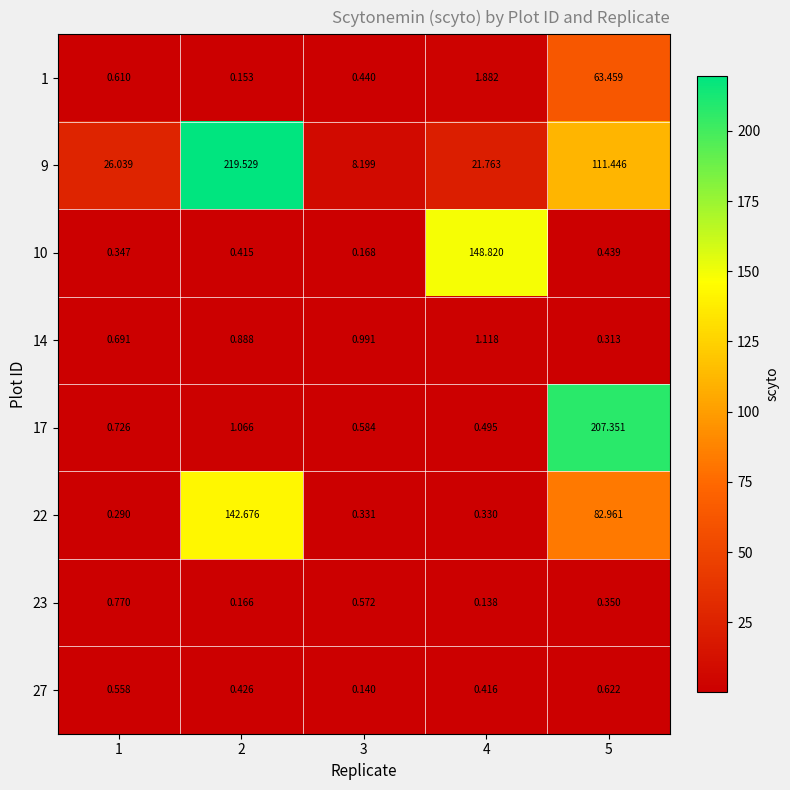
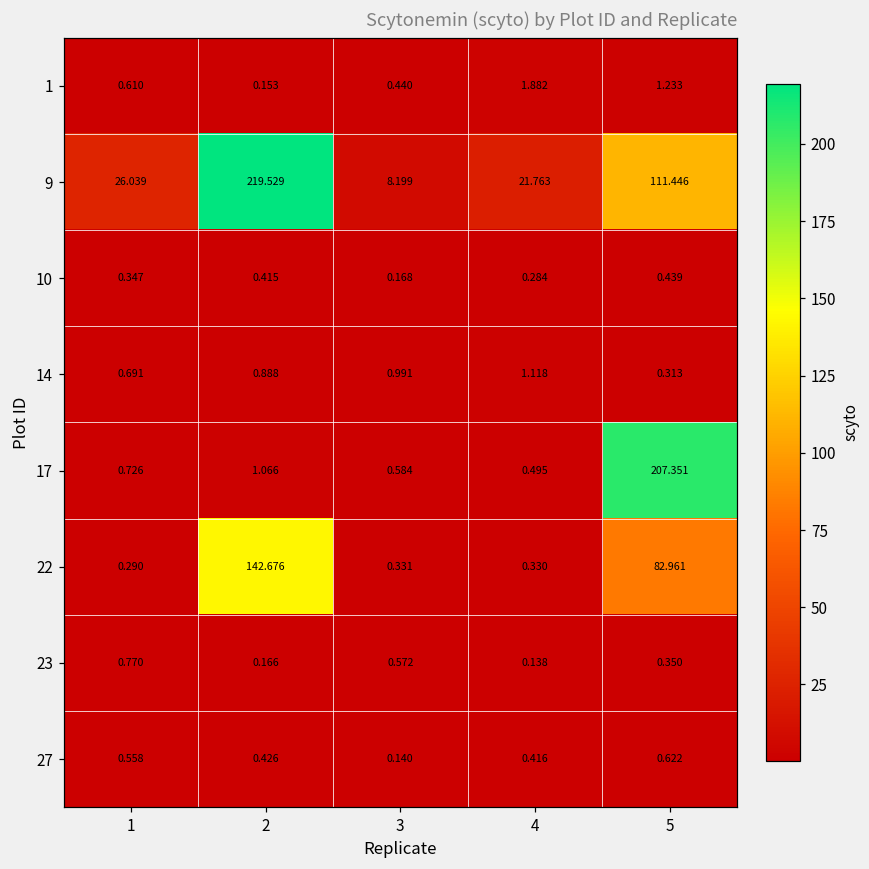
1, 5: 63.459 -> 1.233
10, 4: 148.820 -> 0.284
